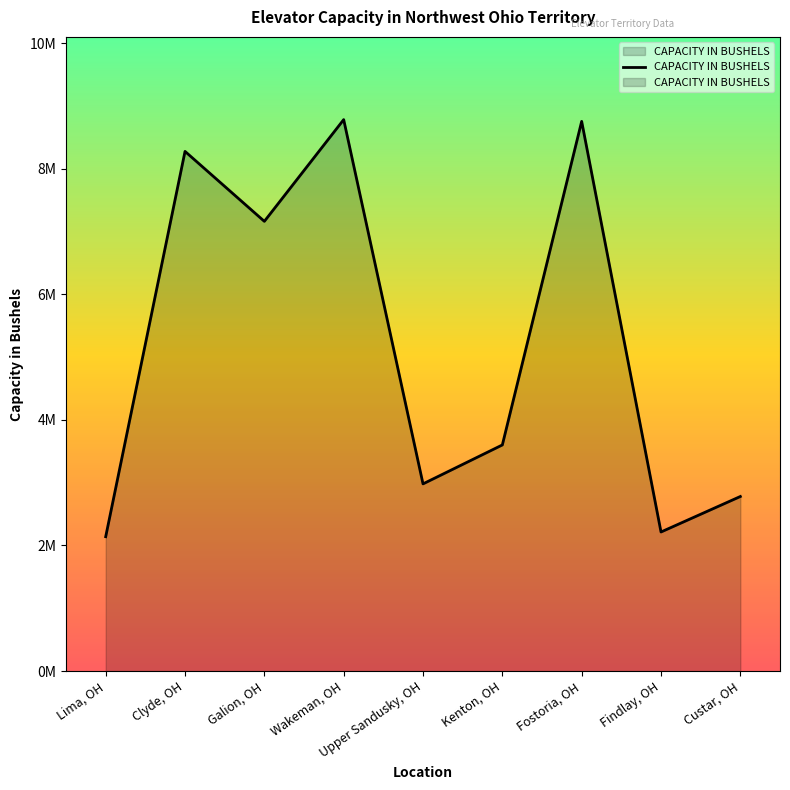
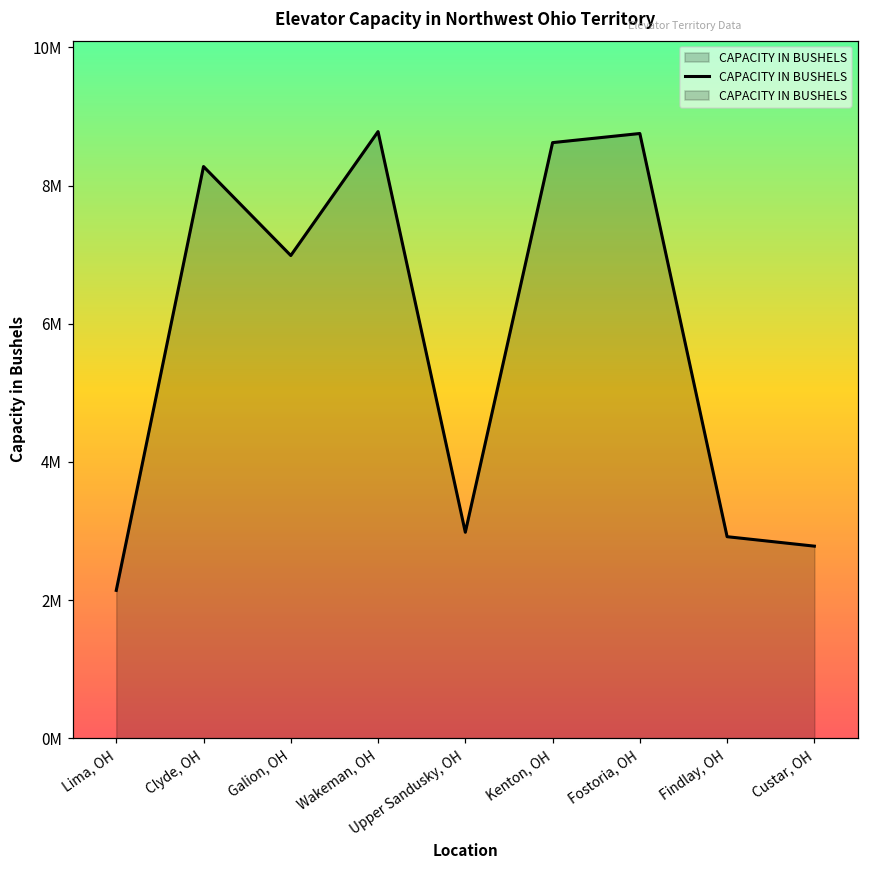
Galion, OH: 7200000 -> 7000000
Kenton, OH: 3600000 -> 8600000
Findlay, OH: 2200000 -> 2900000
